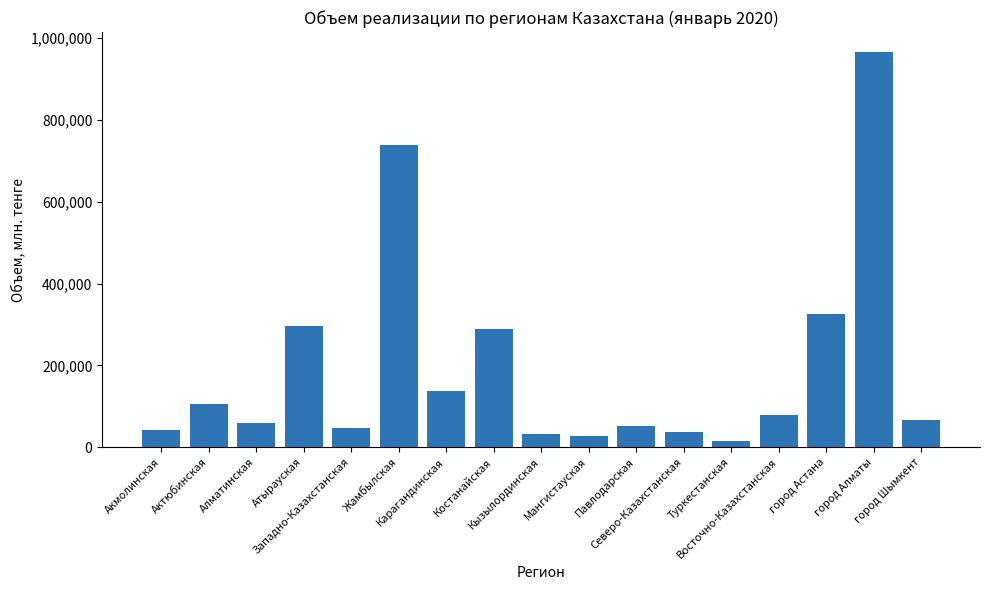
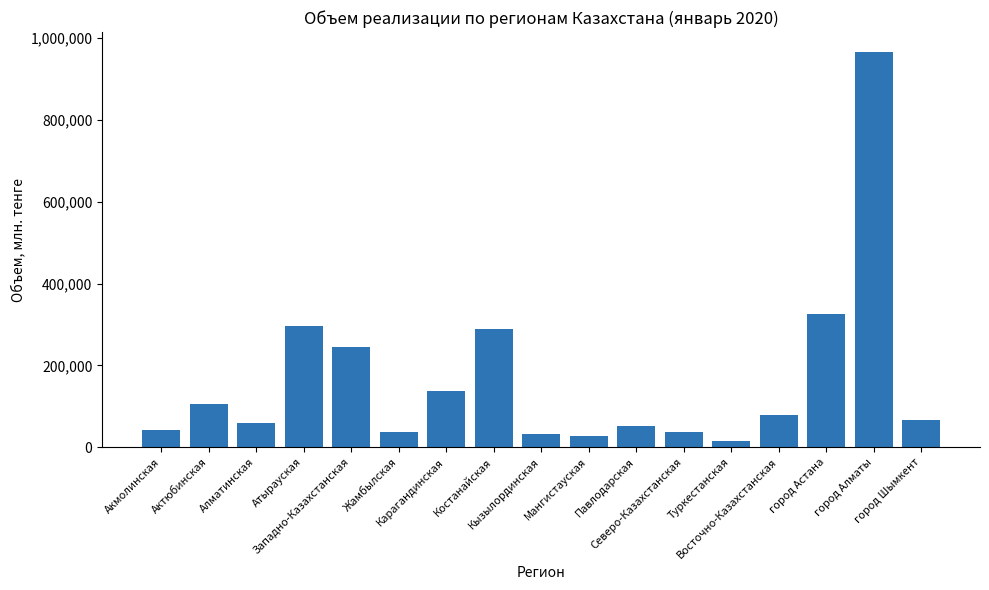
Западно-Казахстанская: 50,000 -> 250,000
Жамбылская: 740,000 -> 40,000
